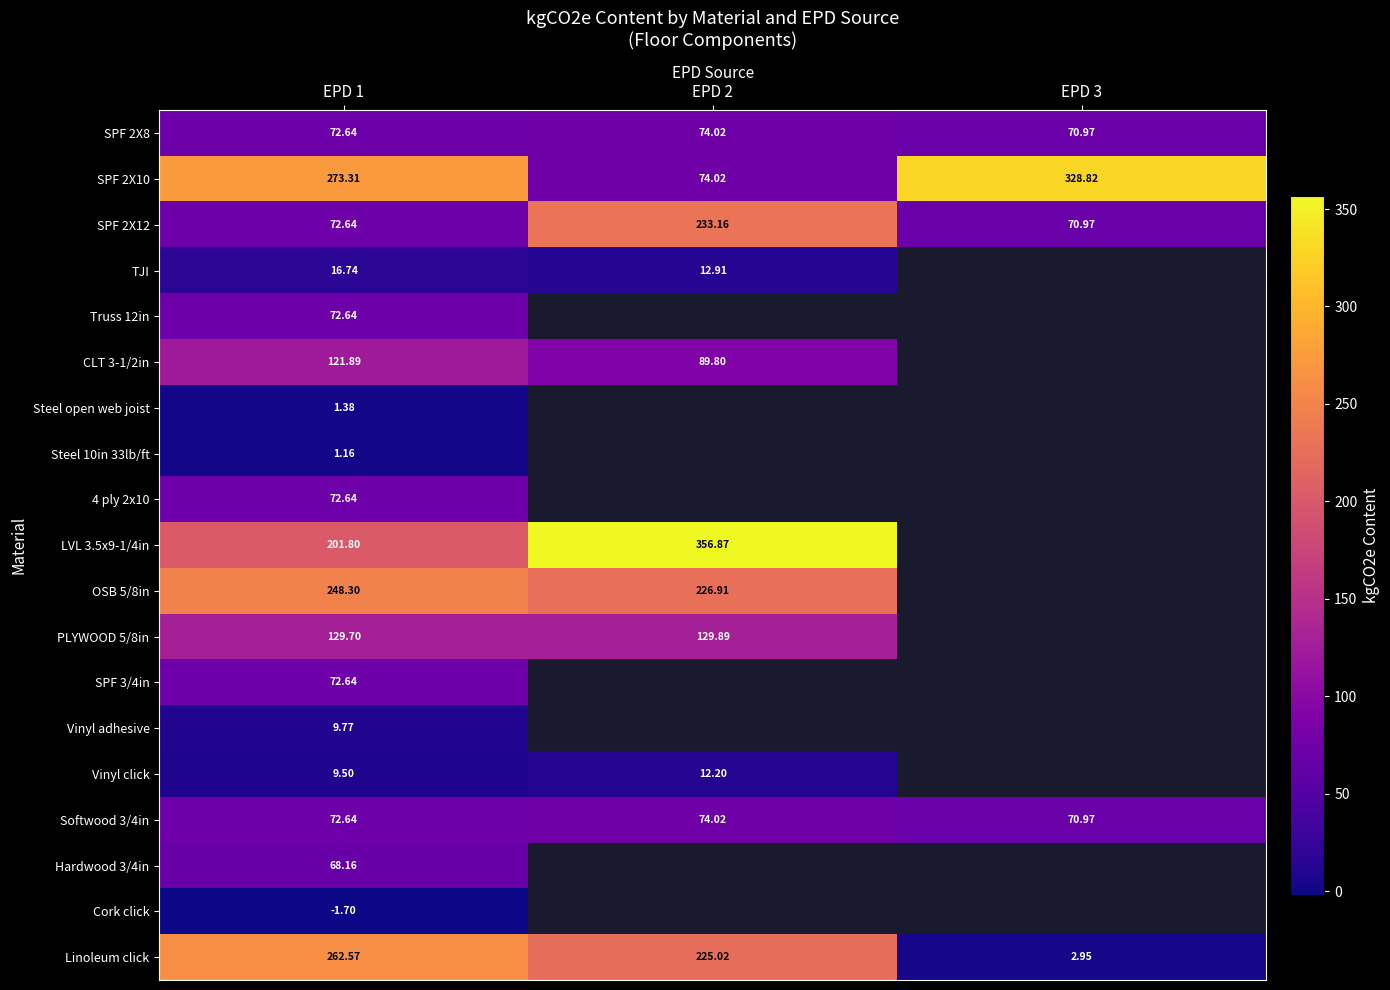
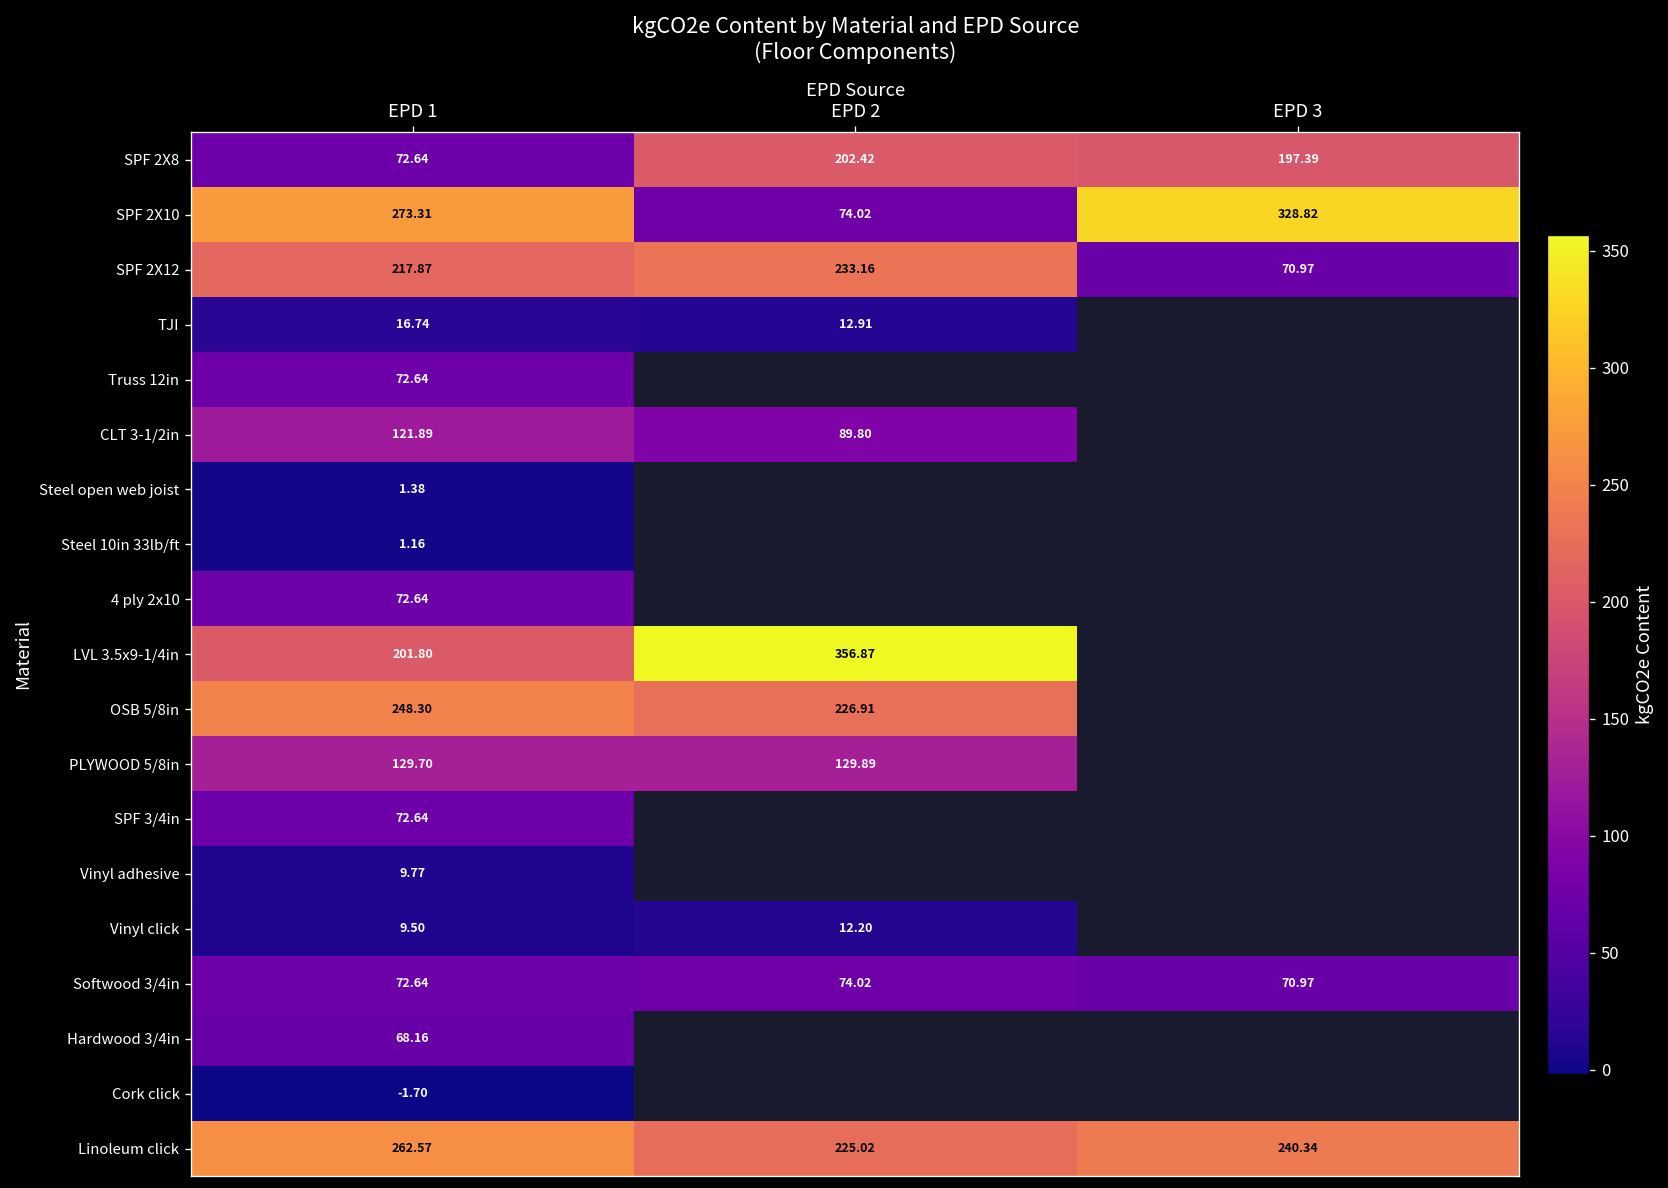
SPF 2X8, EPD 2: 74.02 -> 202.42
SPF 2X8, EPD 3: 70.97 -> 197.39
SPF 2X12, EPD 1: 72.64 -> 217.87
Linoleum click, EPD 3: 2.95 -> 240.34
